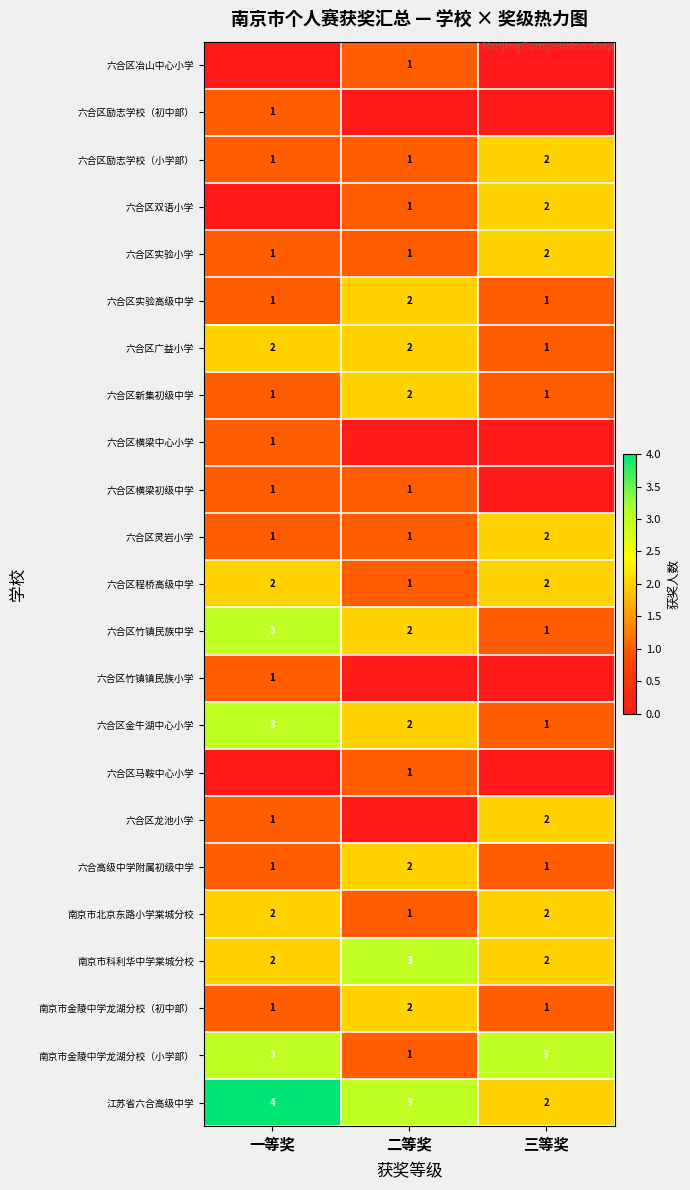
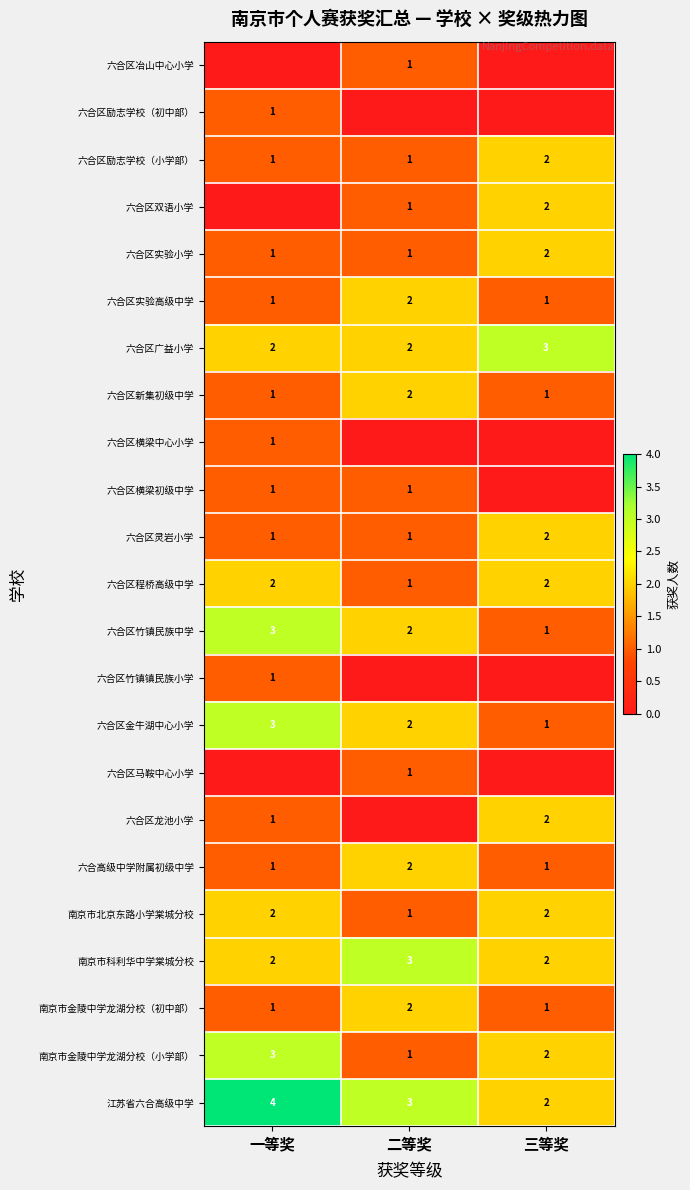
六合区广益小学, 三等奖: 1 -> 3
南京市金陵中学龙湖分校（小学部）, 三等奖: 3 -> 2
